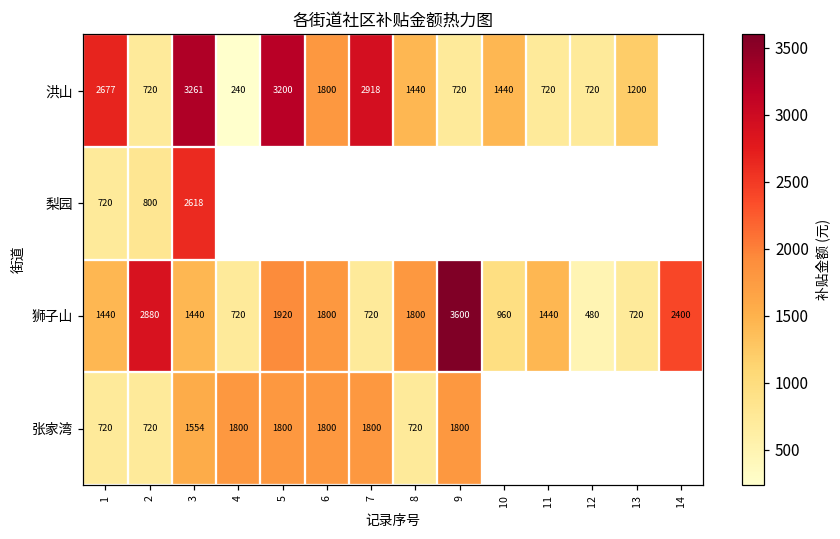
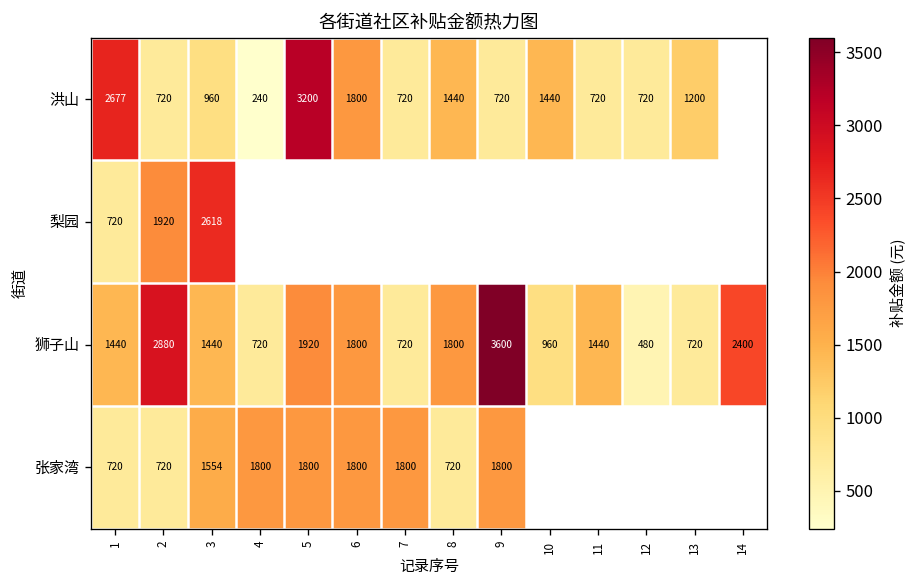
洪山, 3: 3261 -> 960
洪山, 7: 2918 -> 720
梨园, 2: 800 -> 1920
